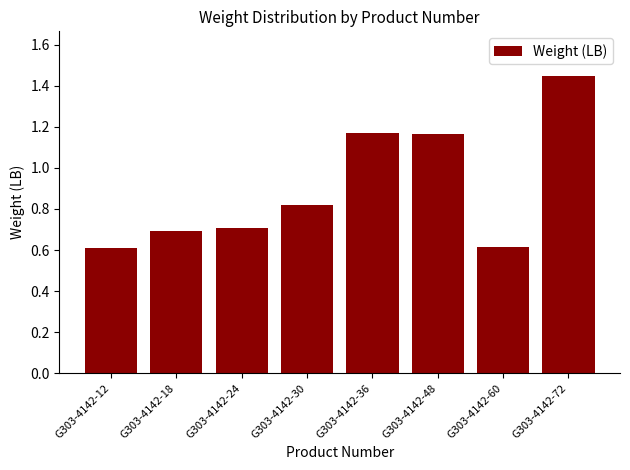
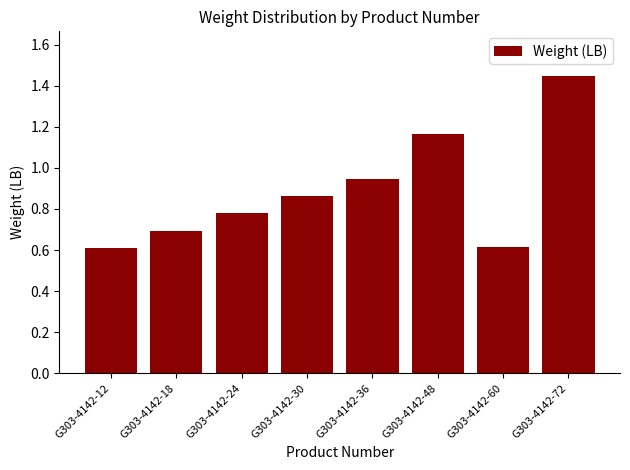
G303-4142-24: 0.71 -> 0.78
G303-4142-30: 0.82 -> 0.86
G303-4142-36: 1.17 -> 0.95
